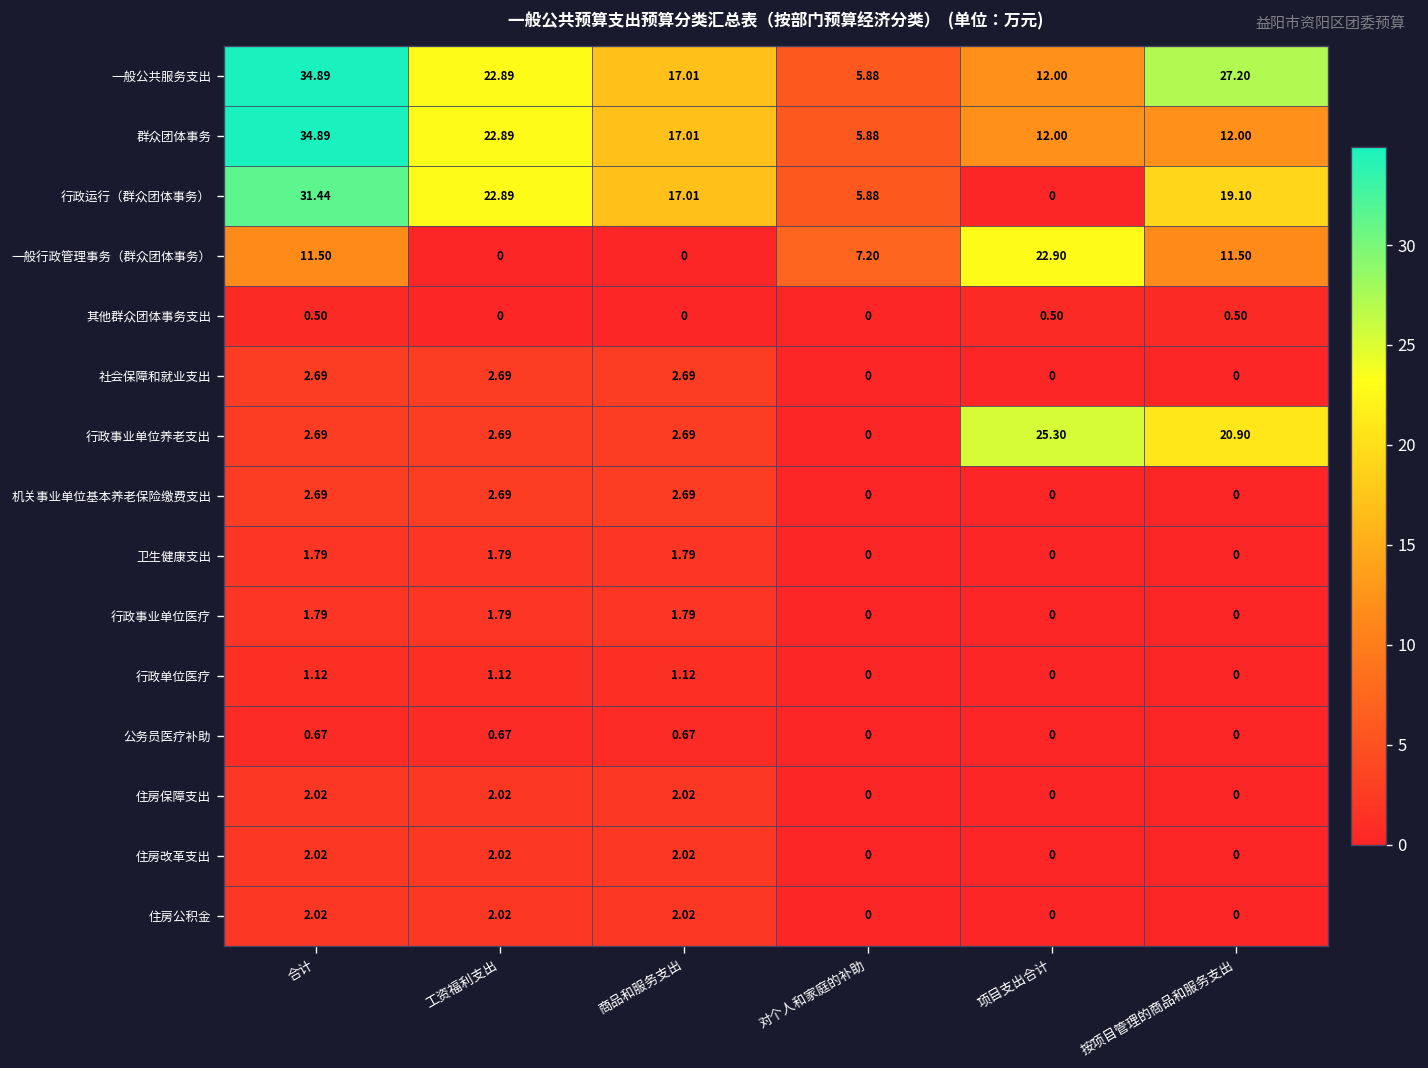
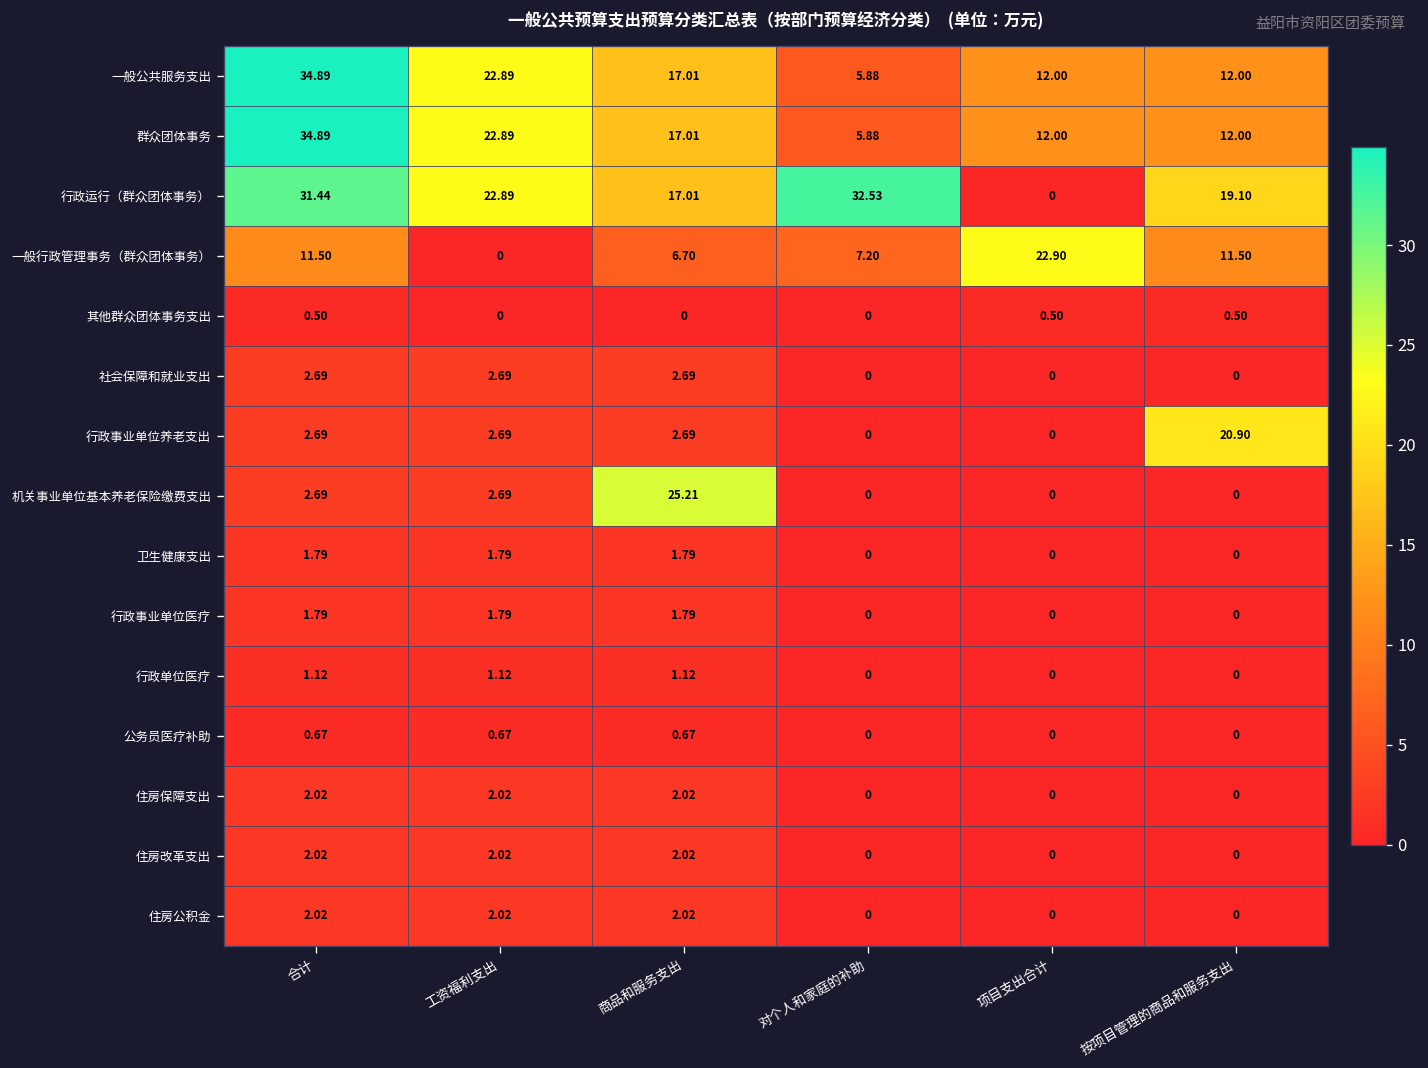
一般公共服务支出, 按项目管理的商品和服务支出: 27.20 -> 12.00
行政运行（群众团体事务）, 对个人和家庭的补助: 5.88 -> 32.53
一般行政管理事务（群众团体事务）, 商品和服务支出: 0 -> 6.70
行政事业单位养老支出, 项目支出合计: 25.30 -> 0
机关事业单位基本养老保险缴费支出, 商品和服务支出: 2.69 -> 25.21
